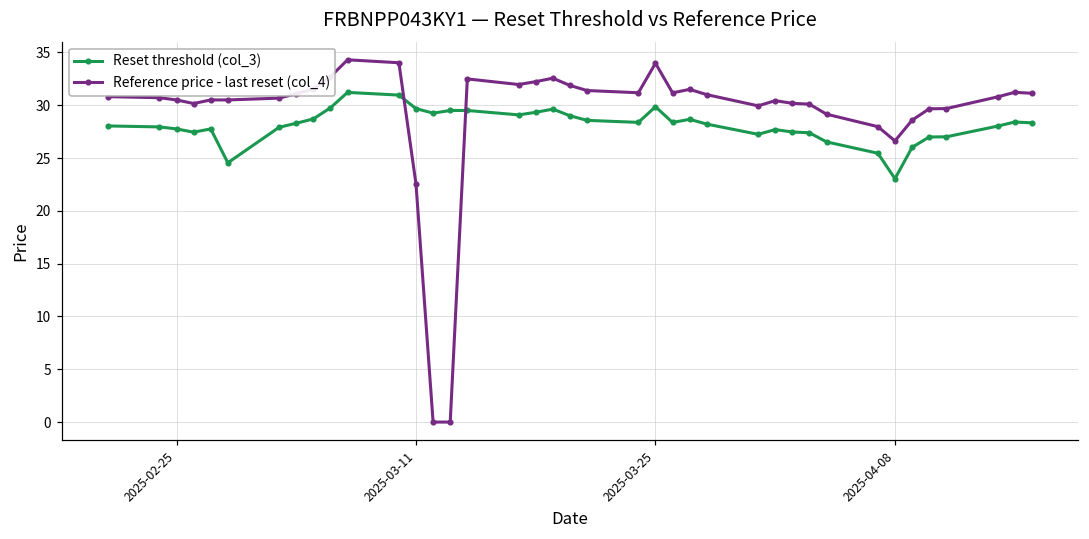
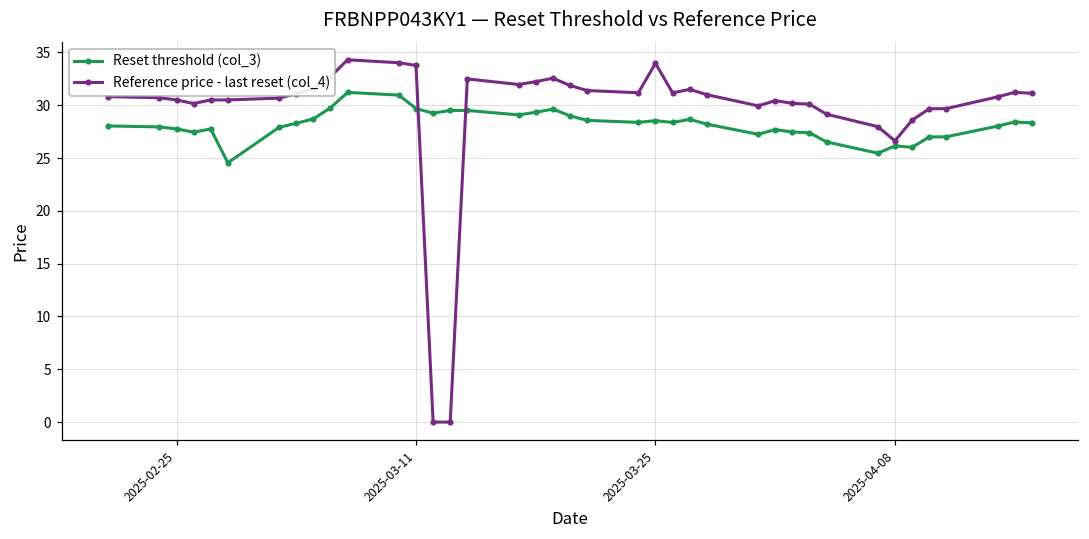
Reference price - last reset (col_4), 2025-03-11: 23 -> 34
Reset threshold (col_3), 2025-03-25: 30 -> 29
Reset threshold (col_3), 2025-04-08: 23 -> 26
